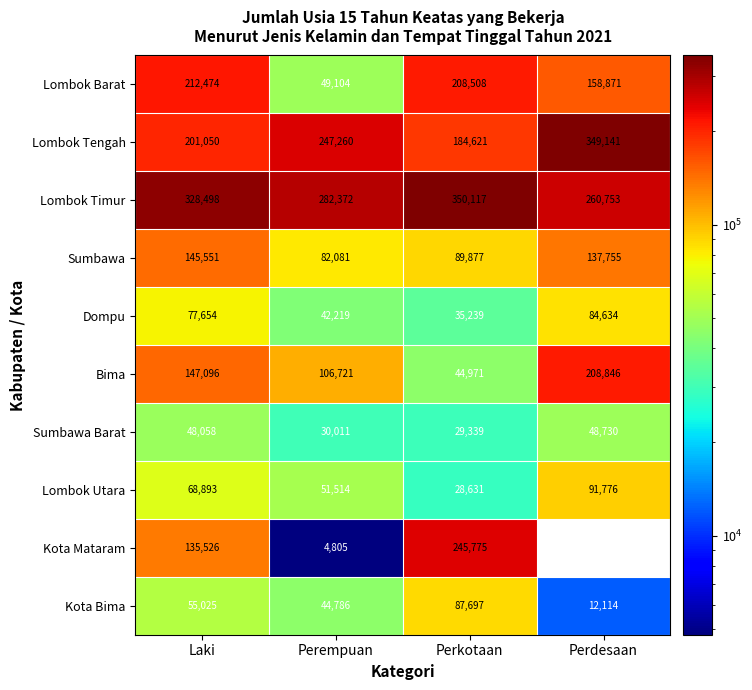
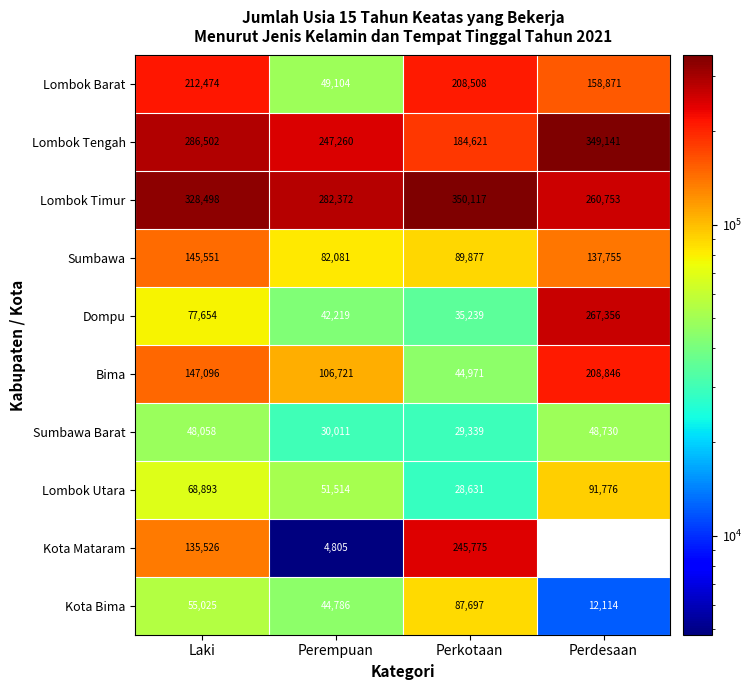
Lombok Tengah, Laki: 201,050 -> 286,502
Dompu, Perdesaan: 84,634 -> 267,356
